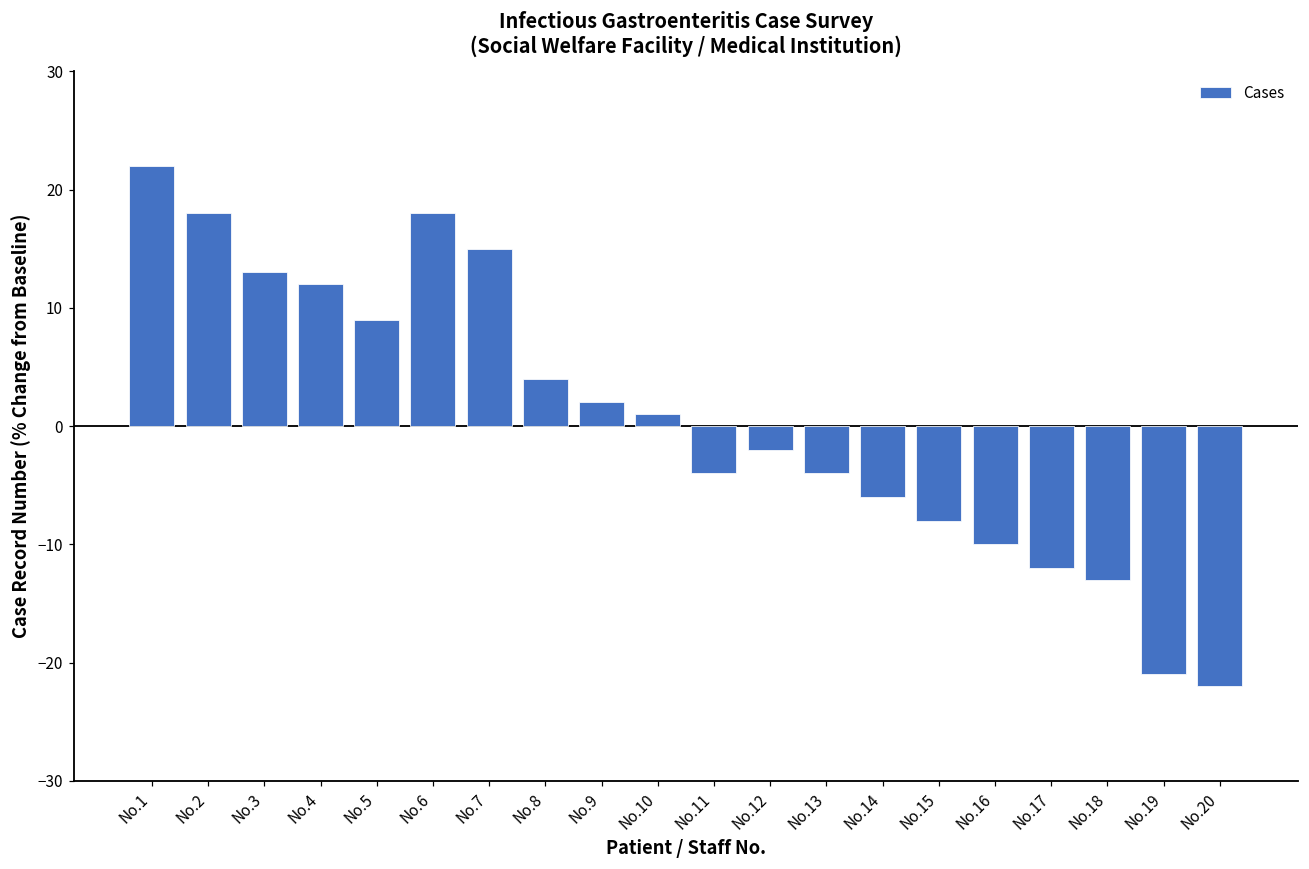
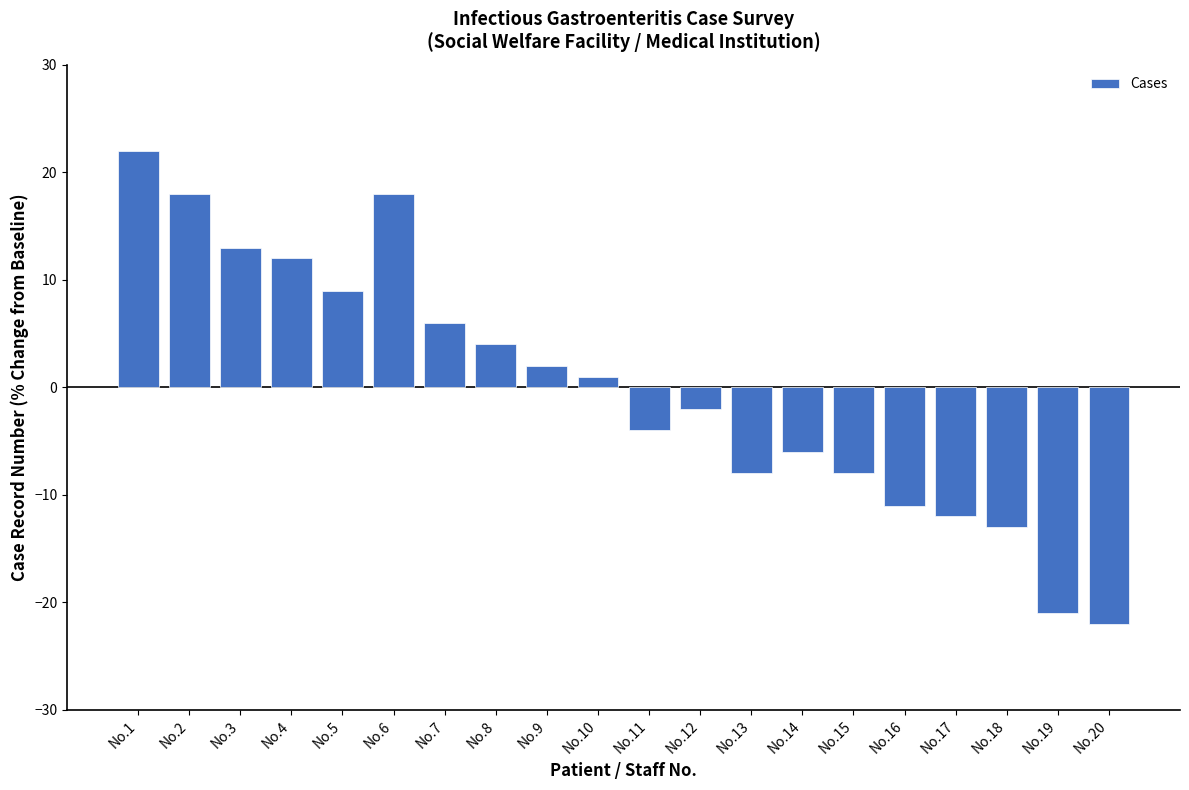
No.7: 15 -> 6
No.13: -4 -> -8
No.16: -10 -> -11
